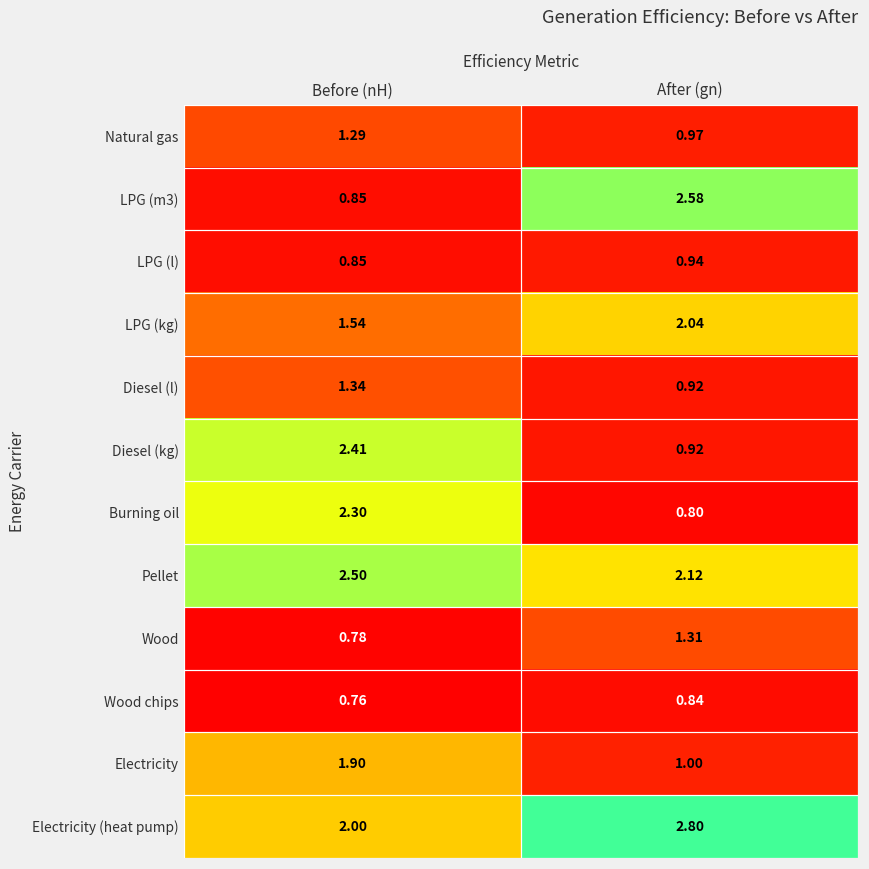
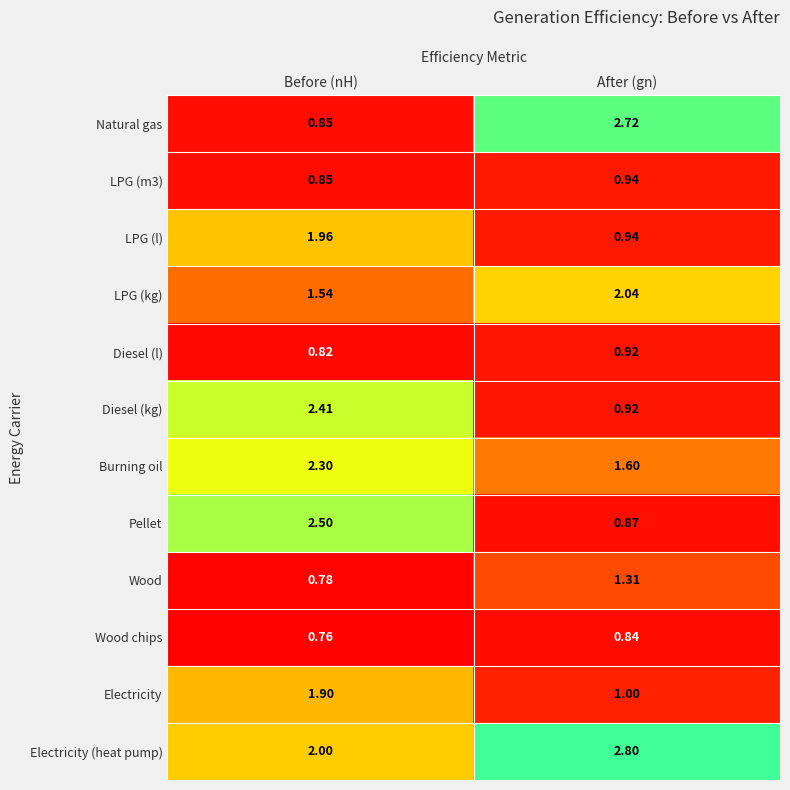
Natural gas, Before (nH): 1.29 -> 0.85
Natural gas, After (gn): 0.97 -> 2.72
LPG (m3), After (gn): 2.58 -> 0.94
LPG (l), Before (nH): 0.85 -> 1.96
Diesel (l), Before (nH): 1.34 -> 0.82
Burning oil, After (gn): 0.80 -> 1.60
Pellet, After (gn): 2.12 -> 0.87
